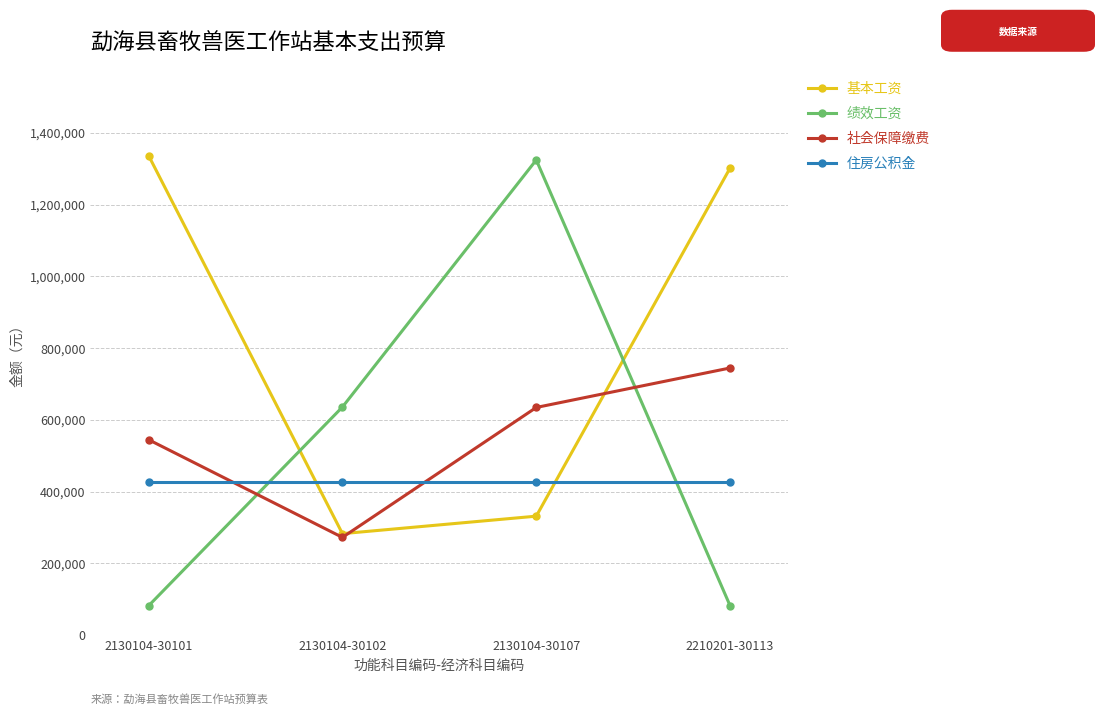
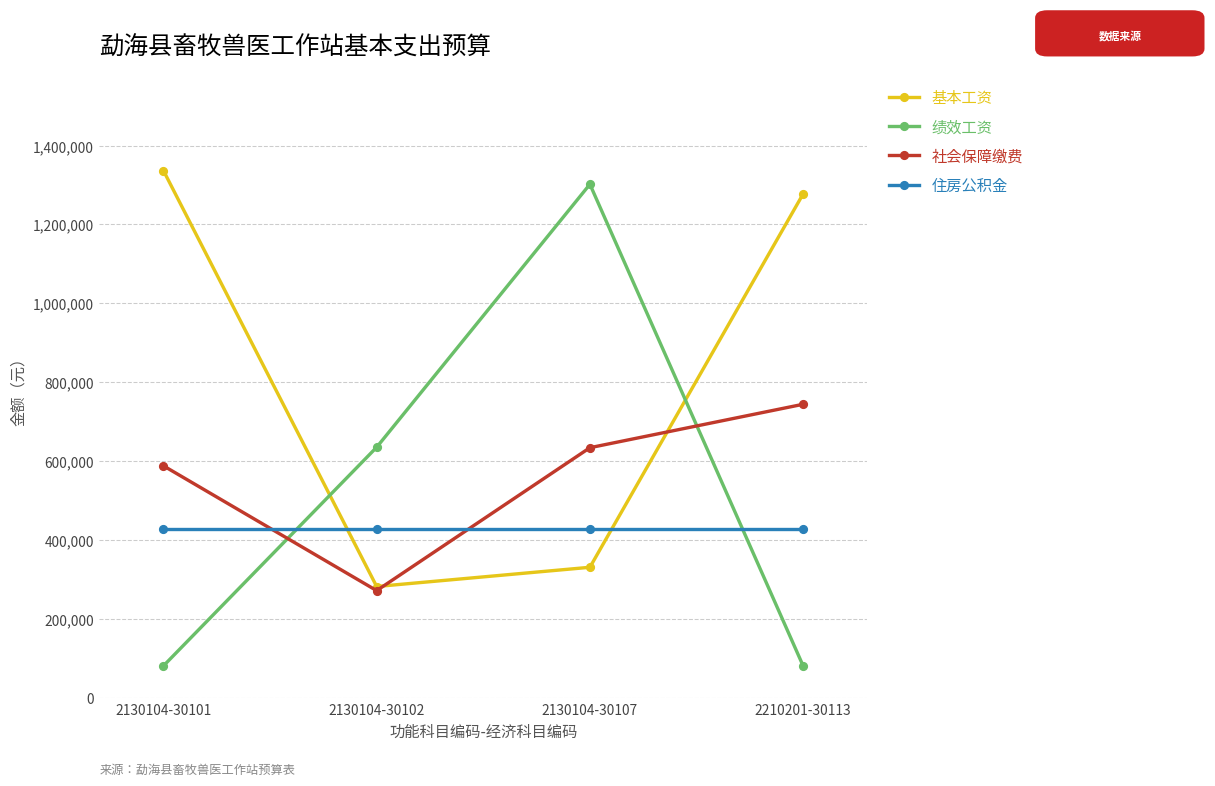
社会保障缴费, 2130104-30101: 540,000 -> 590,000
绩效工资, 2130104-30107: 1,320,000 -> 1,300,000
基本工资, 2210201-30113: 1,300,000 -> 1,280,000
